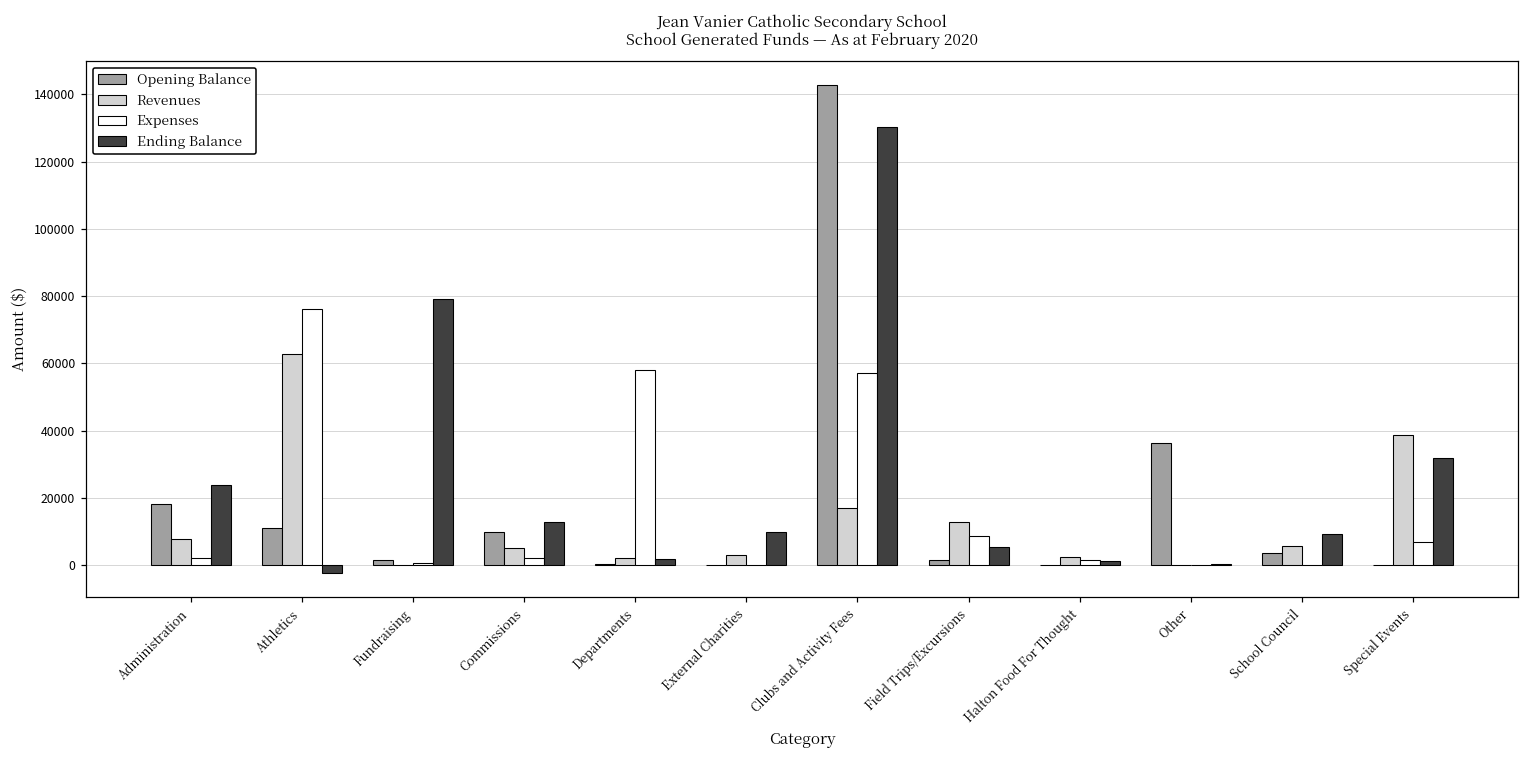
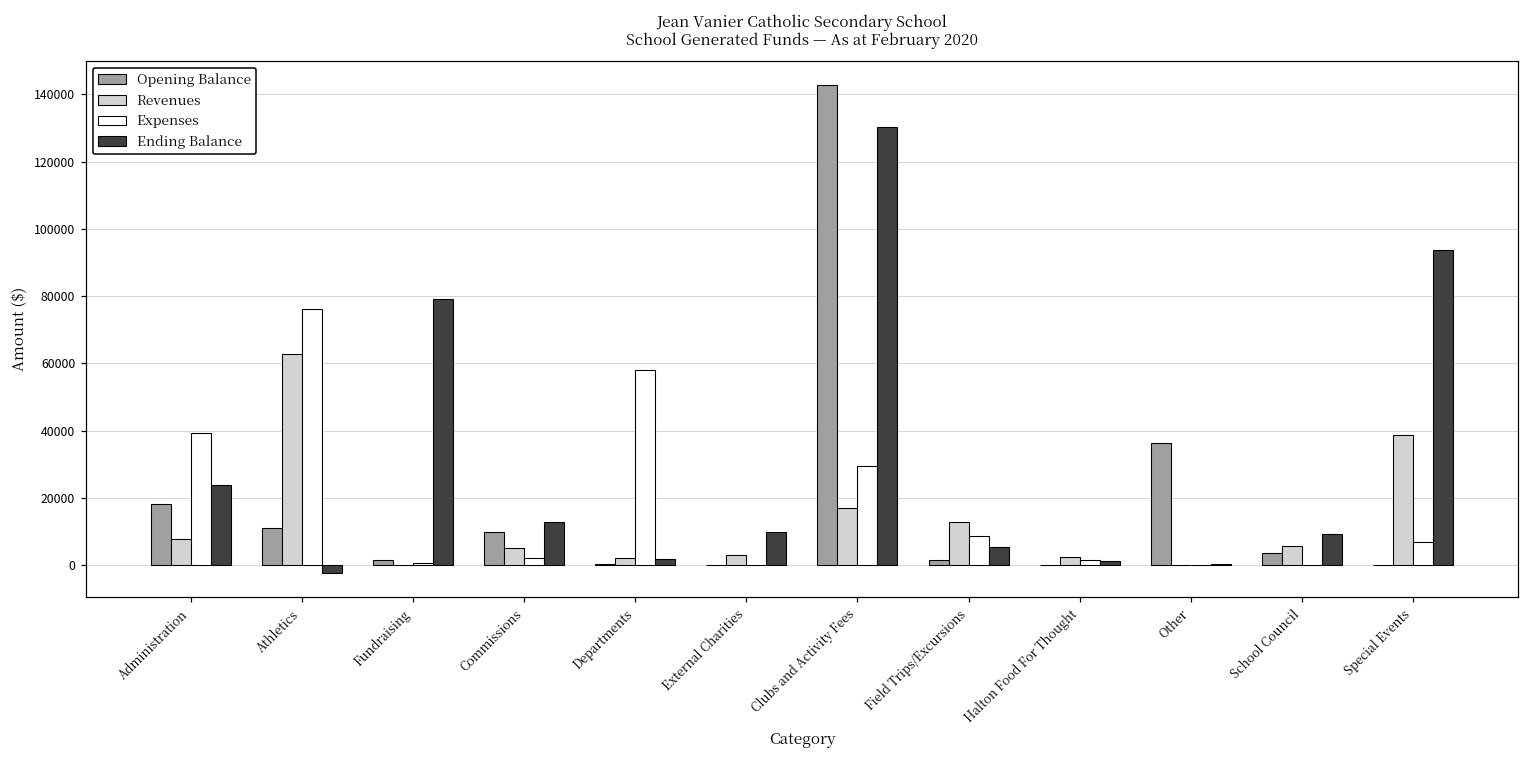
Expenses, Administration: 2000 -> 39000
Expenses, Clubs and Activity Fees: 57000 -> 29000
Ending Balance, Special Events: 32000 -> 94000
